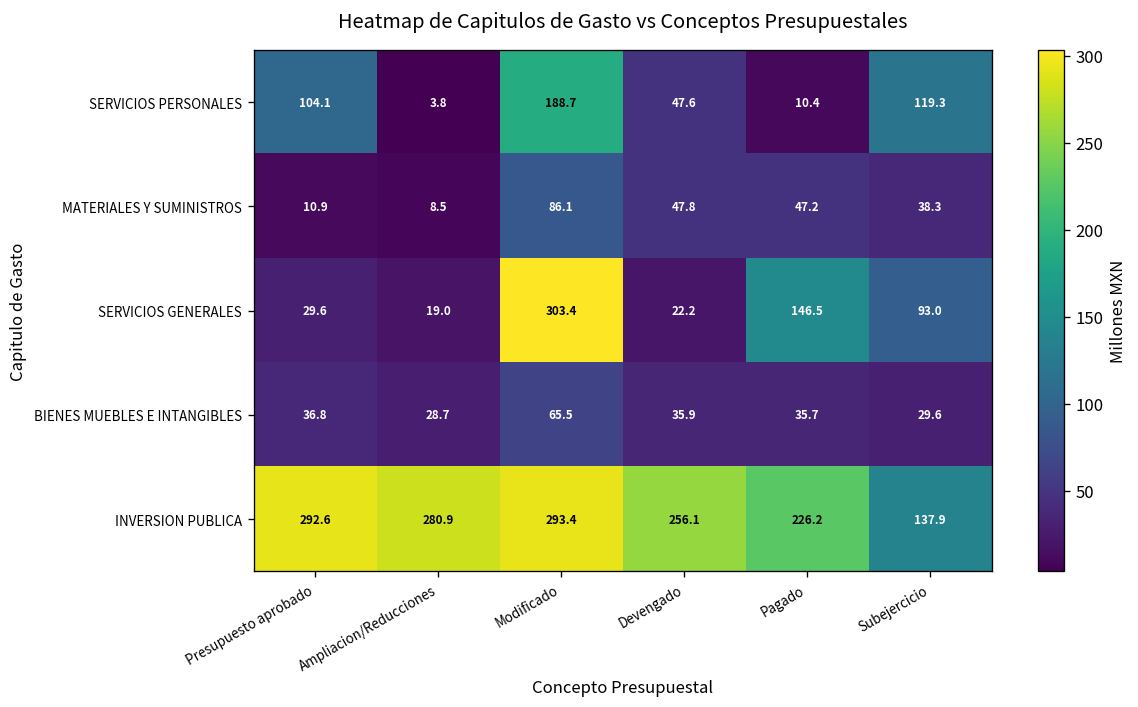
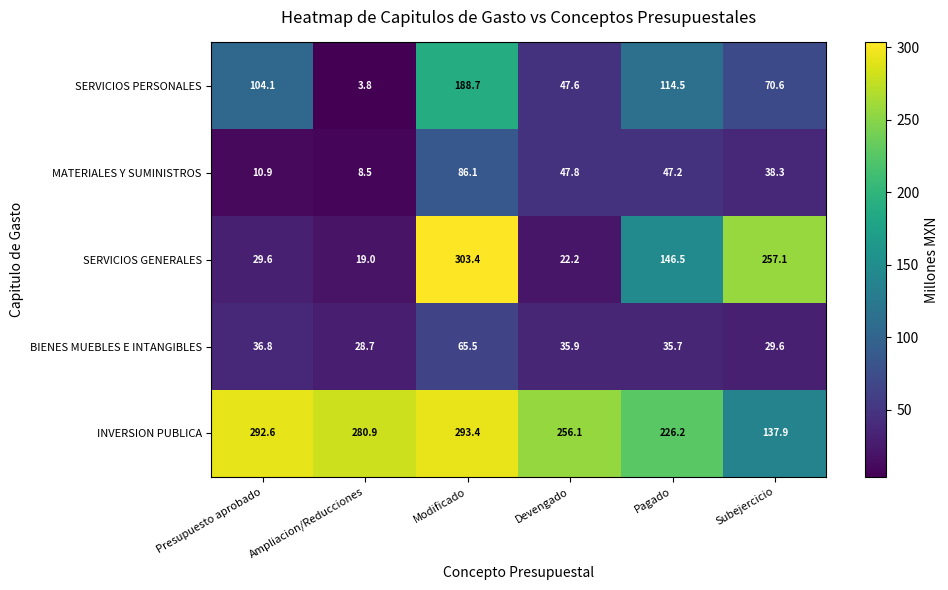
SERVICIOS PERSONALES, Pagado: 10.4 -> 114.5
SERVICIOS PERSONALES, Subejercicio: 119.3 -> 70.6
SERVICIOS GENERALES, Subejercicio: 93.0 -> 257.1
